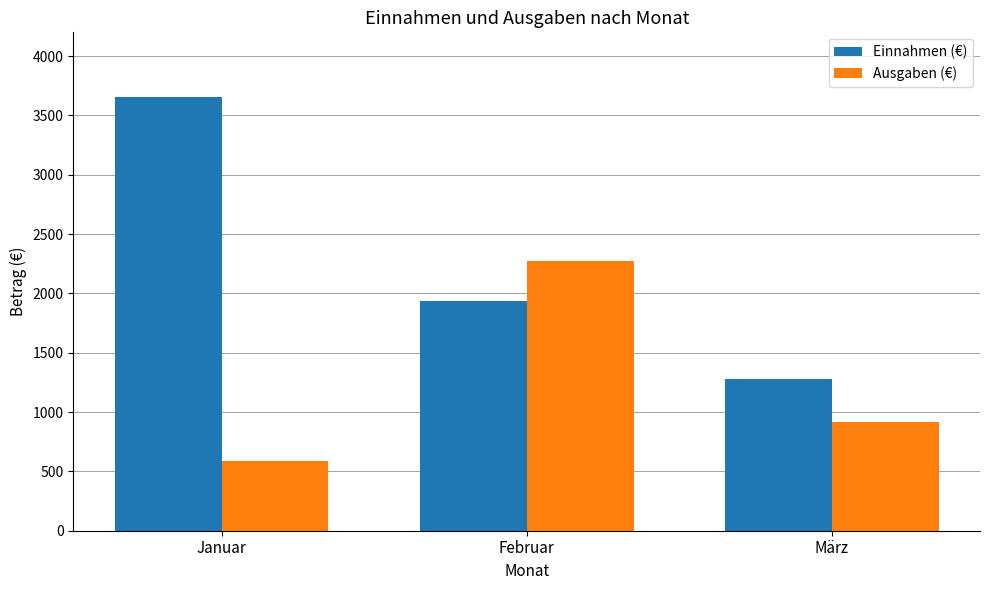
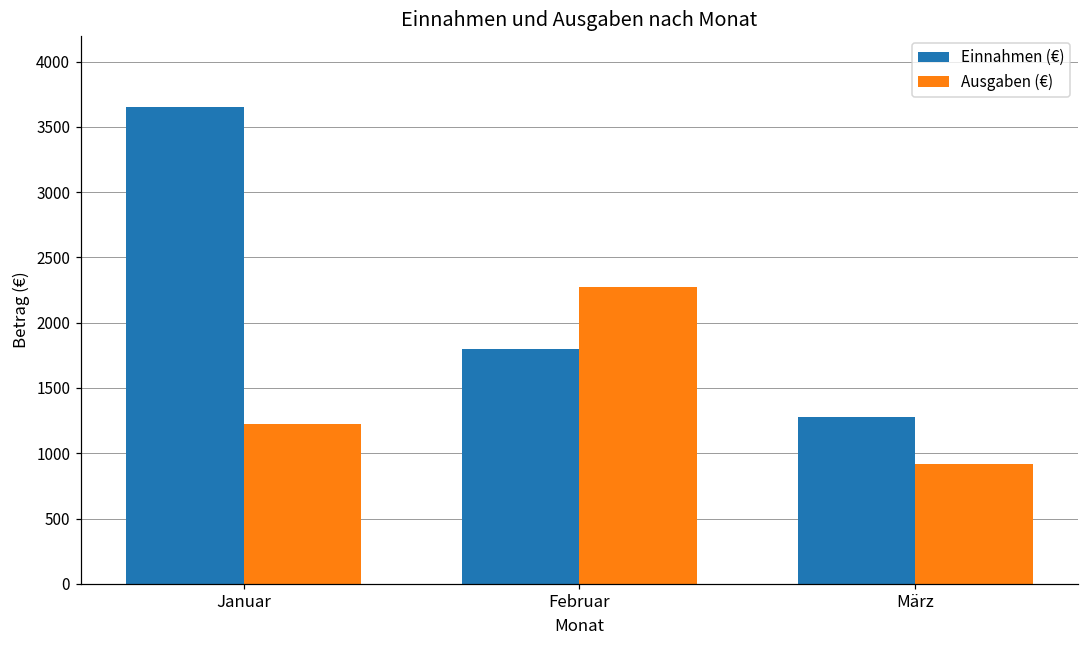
Ausgaben (€), Januar: 590 -> 1220
Einnahmen (€), Februar: 1930 -> 1800
